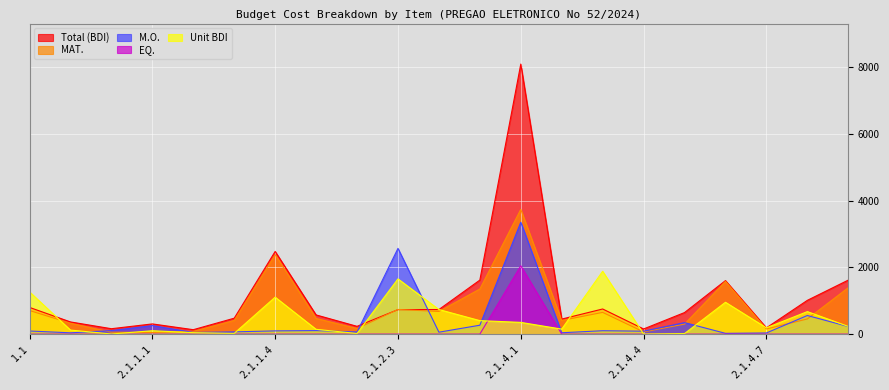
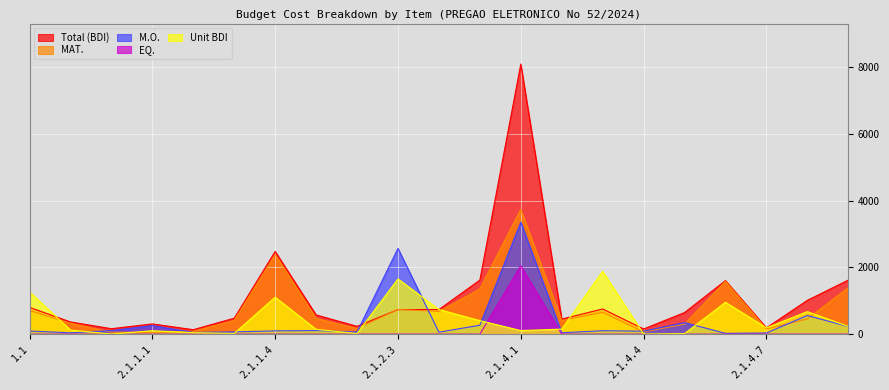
Unit BDI, 2.1.4.1: 400 -> 100
